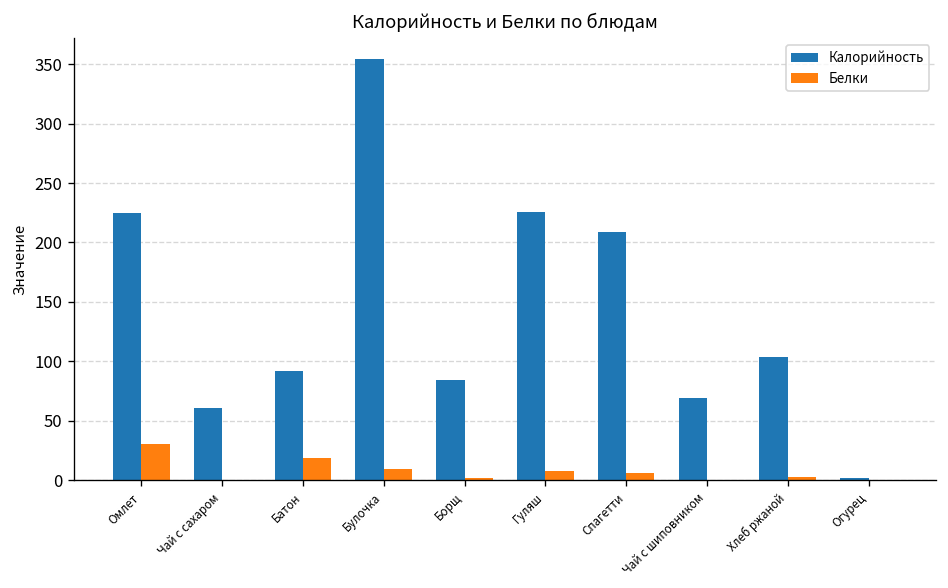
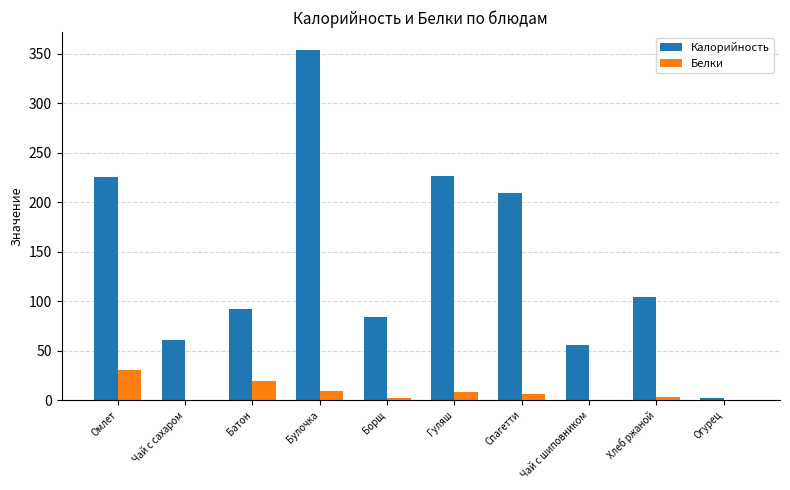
Калорийность, Чай с шиповником: 70 -> 60
